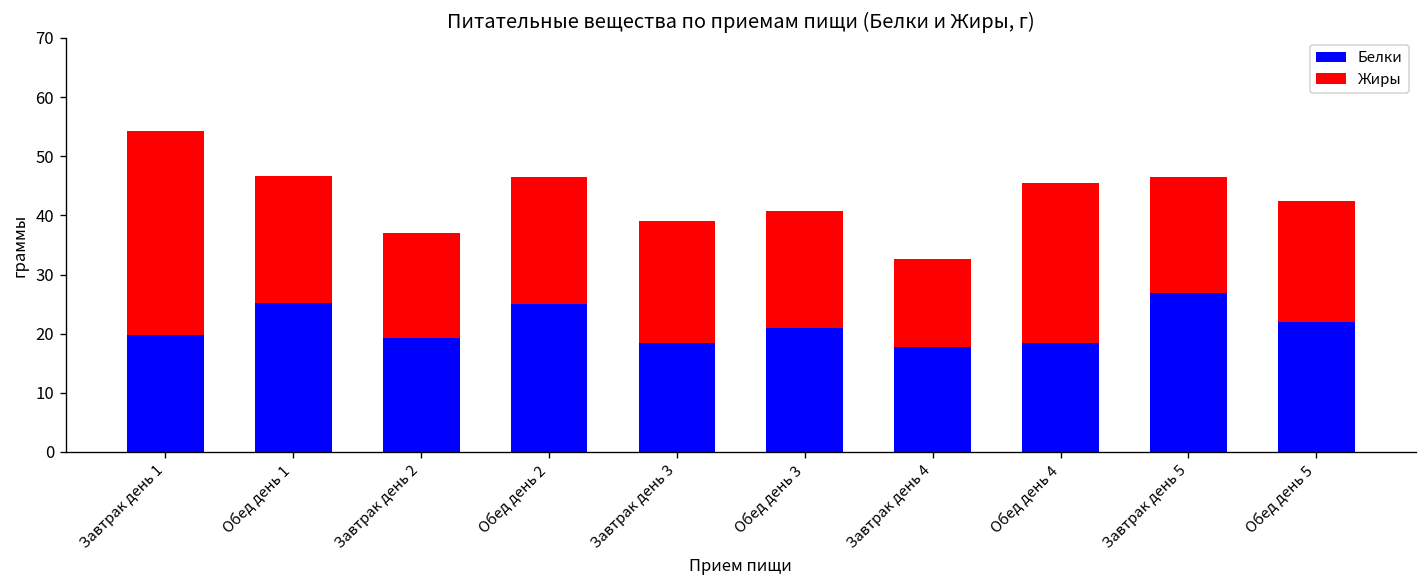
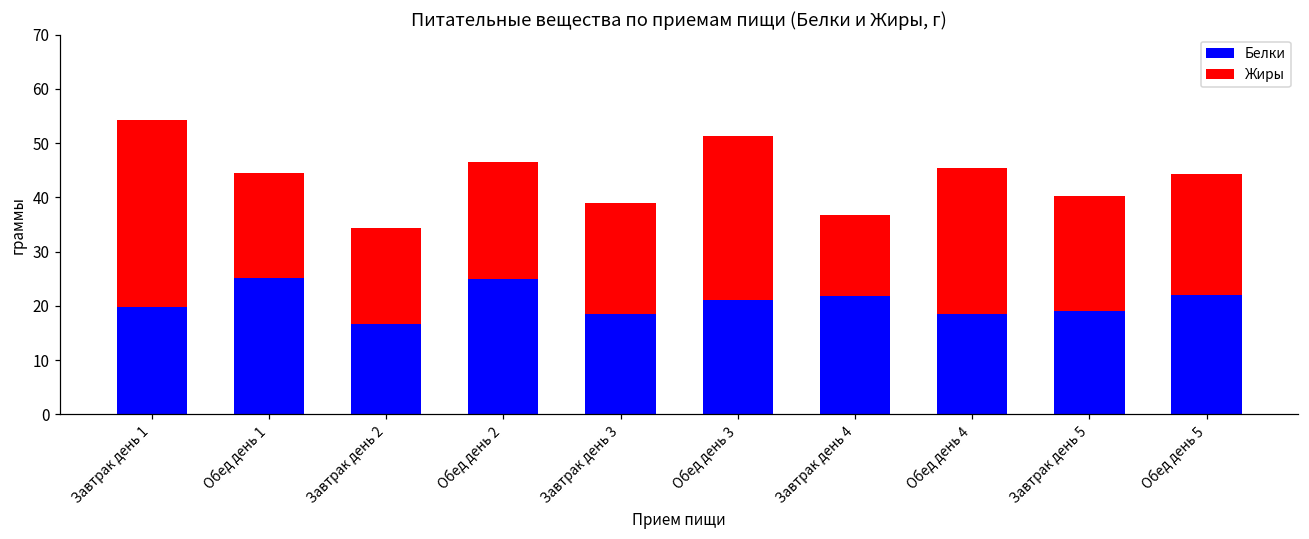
Жиры, Обед день 1: 22 -> 19
Белки, Завтрак день 2: 19 -> 17
Жиры, Обед день 3: 20 -> 30
Белки, Завтрак день 4: 18 -> 22
Белки, Завтрак день 5: 27 -> 19
Жиры, Завтрак день 5: 20 -> 21
Жиры, Обед день 5: 20 -> 22
